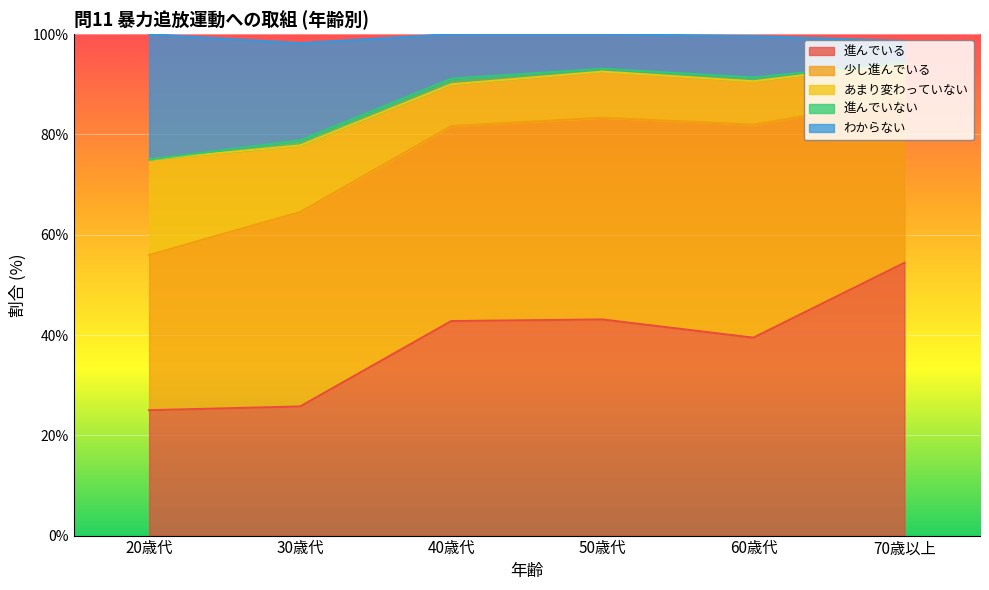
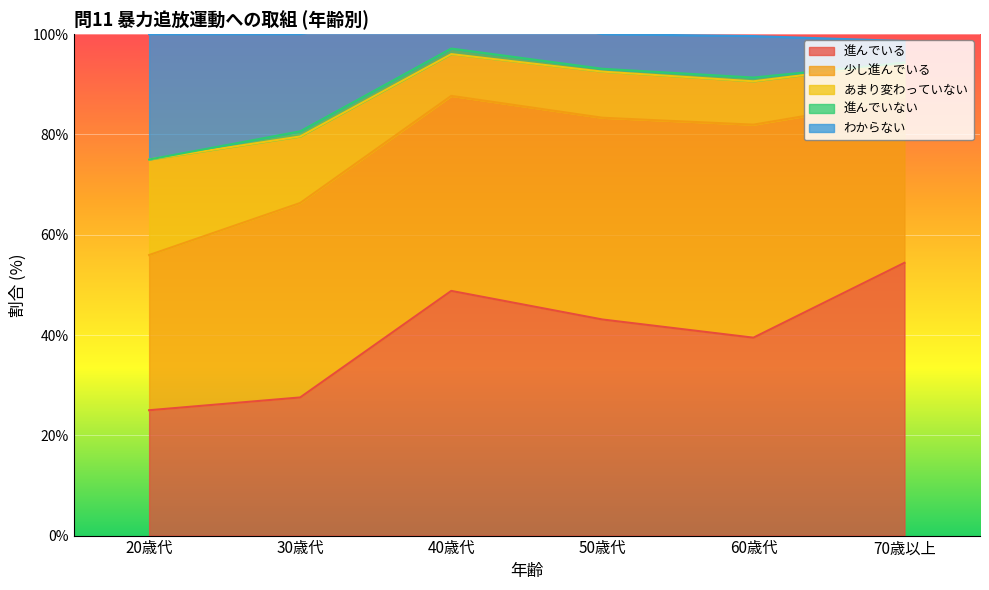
進んでいる, 30歳代: 26% -> 28%
進んでいる, 40歳代: 43% -> 49%
